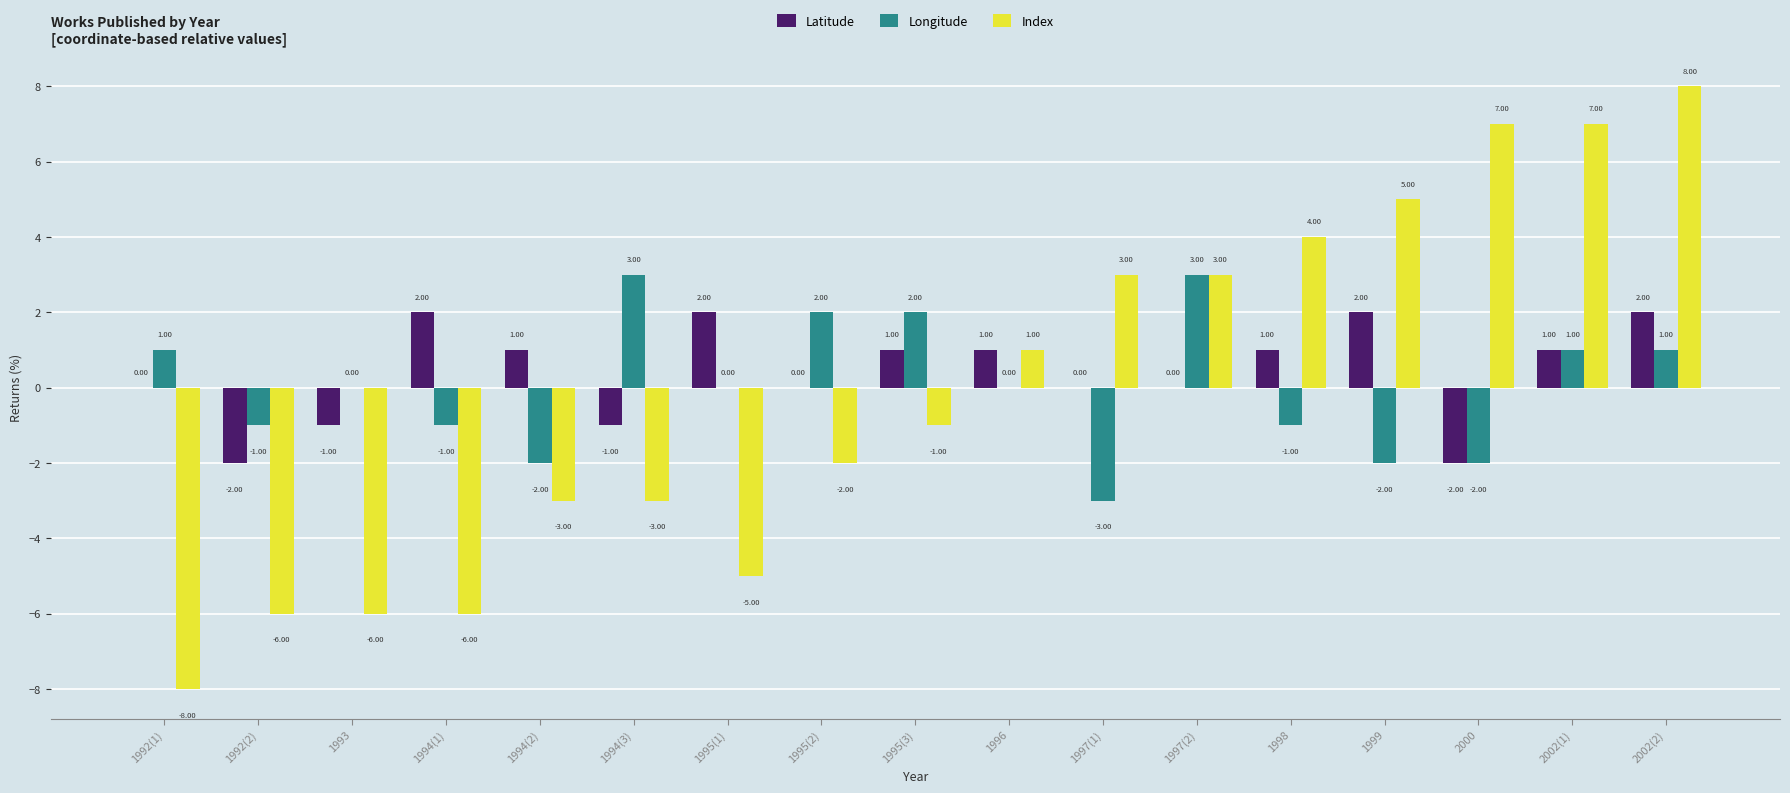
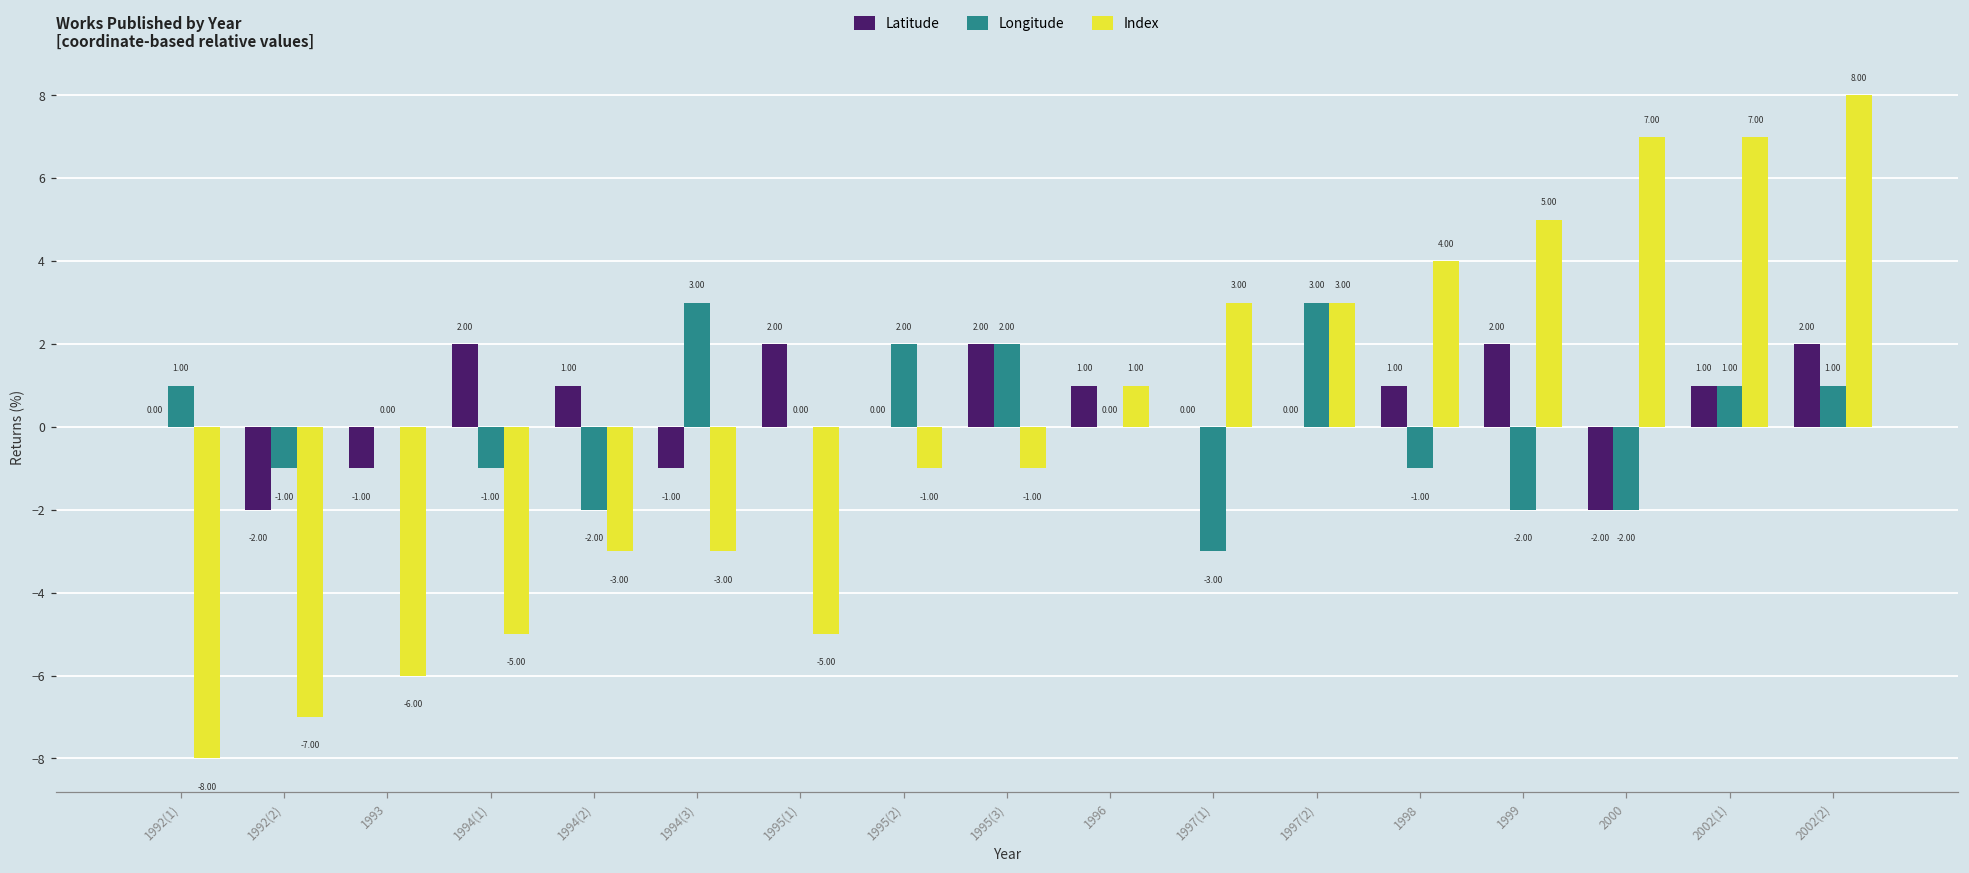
Index, 1992(2): -6.00 -> -7.00
Index, 1994(1): -6.00 -> -5.00
Index, 1995(2): -2.00 -> -1.00
Latitude, 1995(3): 1.00 -> 2.00
